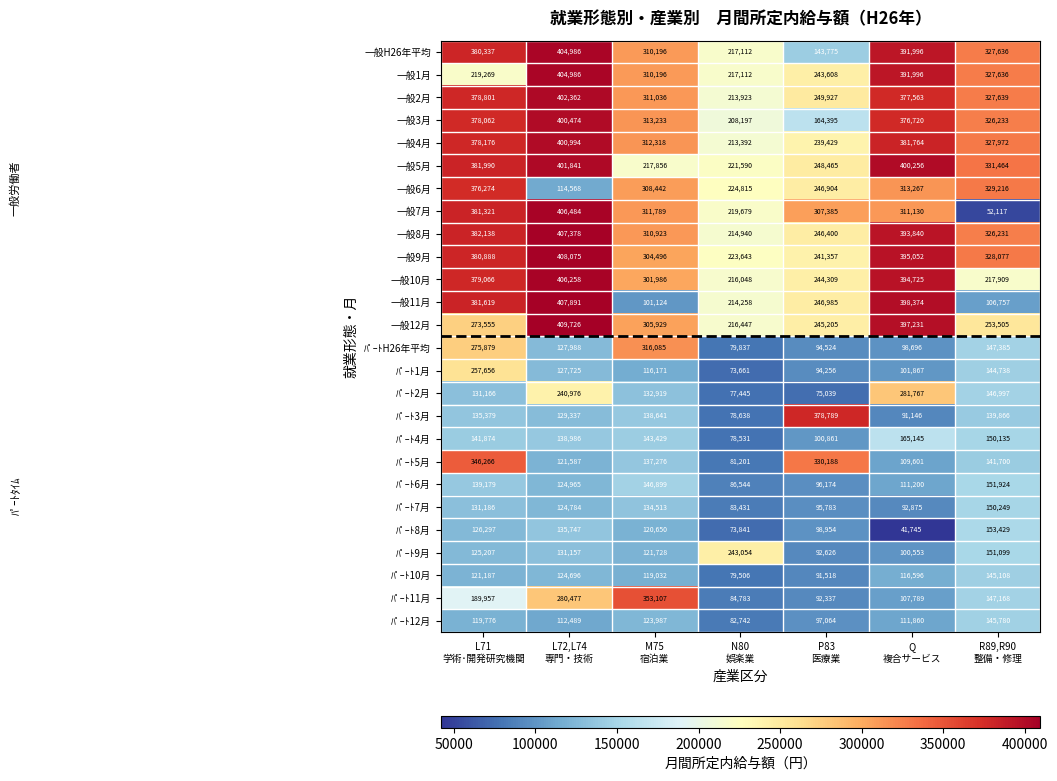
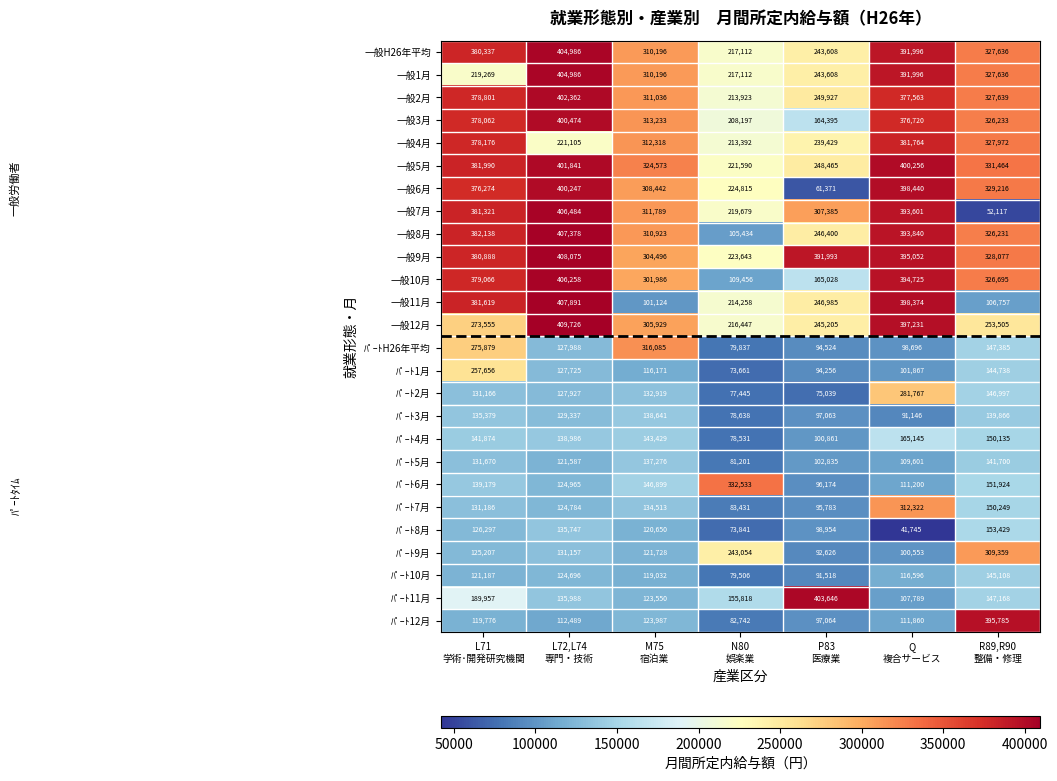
一般H26年平均, P83 医療業: 143,775 -> 243,608
一般4月, L72,L74 専門・技術: 400,994 -> 221,105
一般5月, M75 宿泊業: 217,856 -> 324,573
一般6月, L72,L74 専門・技術: 114,568 -> 400,247
一般6月, P83 医療業: 246,904 -> 61,371
一般6月, Q 複合サービス: 313,267 -> 398,440
一般7月, Q 複合サービス: 311,130 -> 393,601
一般8月, N80 娯楽業: 214,940 -> 105,434
一般9月, P83 医療業: 241,357 -> 391,993
一般10月, N80 娯楽業: 216,048 -> 109,456
一般10月, P83 医療業: 244,309 -> 165,028
一般10月, R89,R90 整備・修理: 217,909 -> 326,695
ﾊﾟｰﾄ2月, L72,L74 専門・技術: 240,976 -> 127,927
ﾊﾟｰﾄ3月, P83 医療業: 378,789 -> 97,063
ﾊﾟｰﾄ5月, L71 学術･開発研究機関: 346,266 -> 131,670
ﾊﾟｰﾄ5月, P83 医療業: 330,188 -> 102,835
ﾊﾟｰﾄ6月, N80 娯楽業: 86,544 -> 332,533
ﾊﾟｰﾄ7月, Q 複合サービス: 92,875 -> 312,322
ﾊﾟｰﾄ9月, R89,R90 整備・修理: 151,099 -> 309,359
ﾊﾟｰﾄ11月, L72,L74 専門・技術: 280,477 -> 135,988
ﾊﾟｰﾄ11月, M75 宿泊業: 353,107 -> 123,550
ﾊﾟｰﾄ11月, N80 娯楽業: 84,783 -> 155,818
ﾊﾟｰﾄ11月, P83 医療業: 92,337 -> 403,646
ﾊﾟｰﾄ12月, R89,R90 整備・修理: 145,780 -> 395,785
